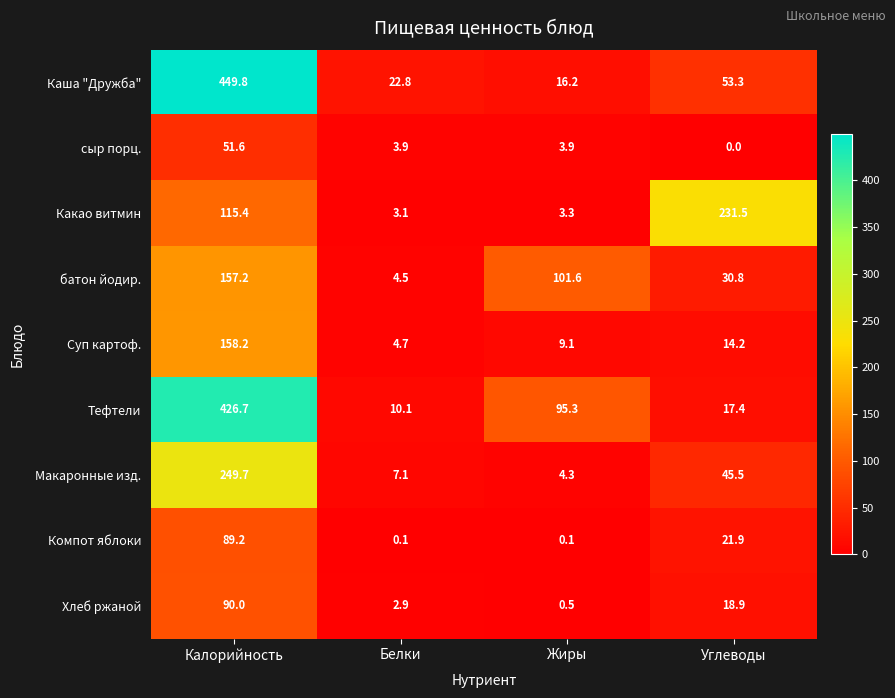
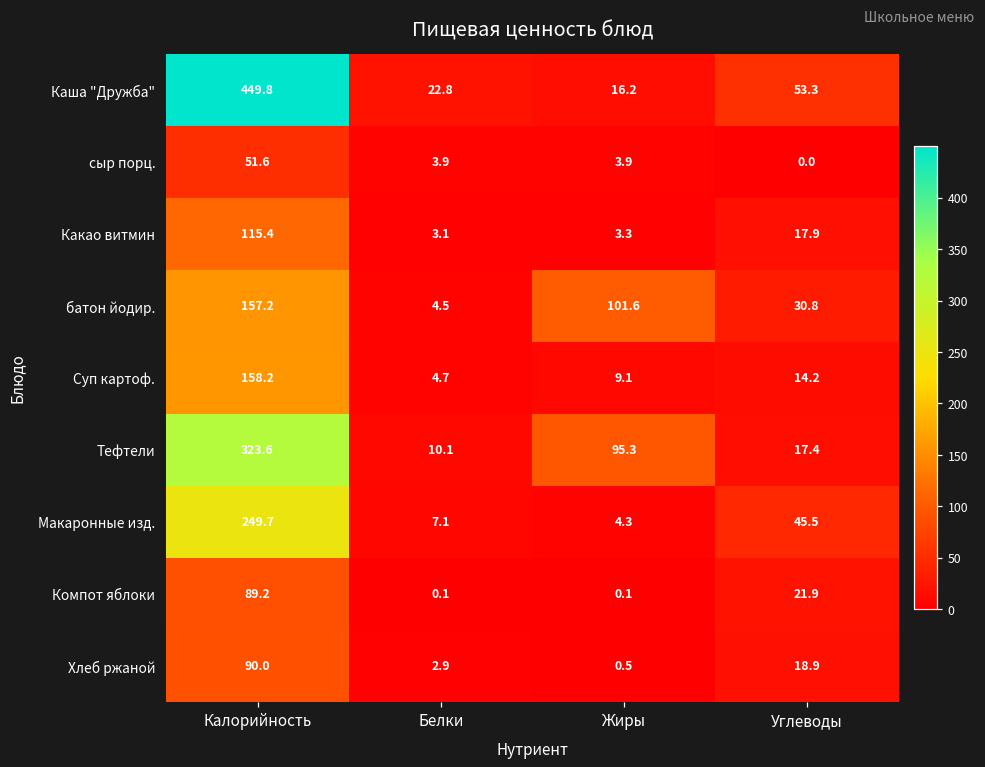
Какао витмин, Углеводы: 231.5 -> 17.9
Тефтели, Калорийность: 426.7 -> 323.6
